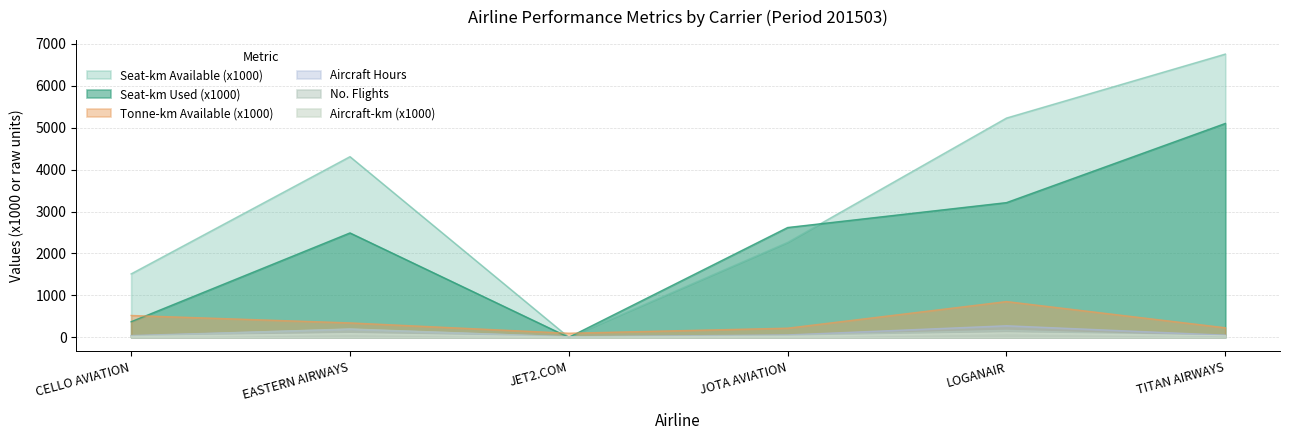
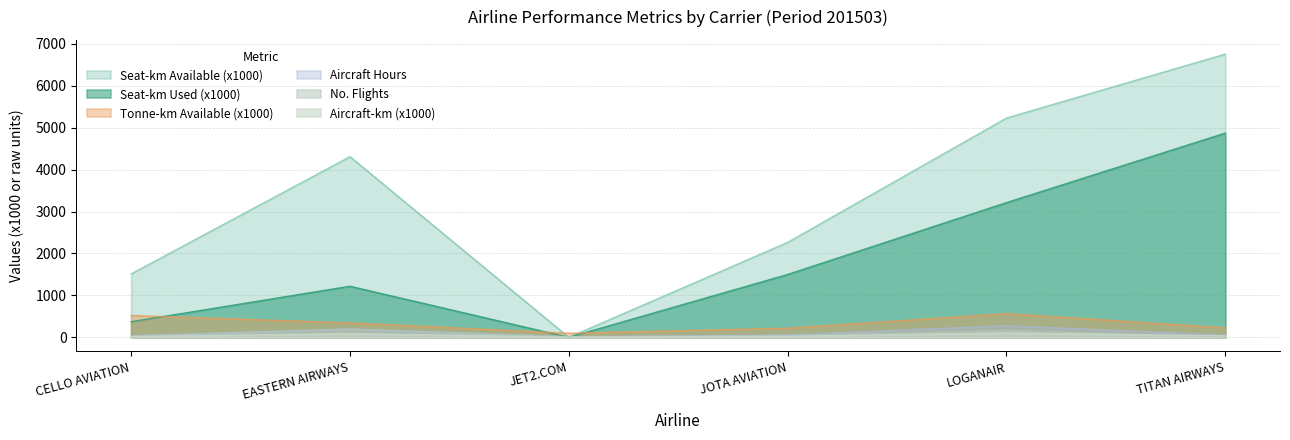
Seat-km Used (x1000), EASTERN AIRWAYS: 2500 -> 1200
Seat-km Used (x1000), JOTA AVIATION: 2600 -> 1500
Tonne-km Available (x1000), LOGANAIR: 900 -> 600
Seat-km Used (x1000), TITAN AIRWAYS: 5100 -> 4900
